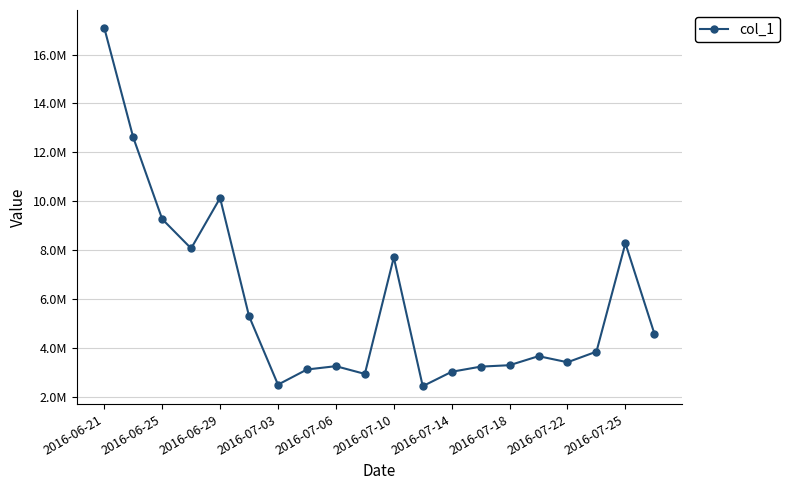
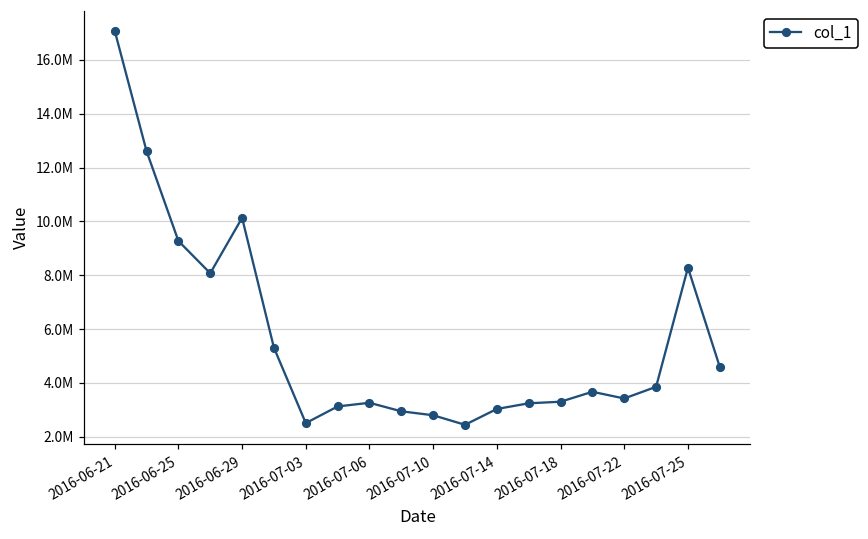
2016-07-10: 7700000 -> 2800000
